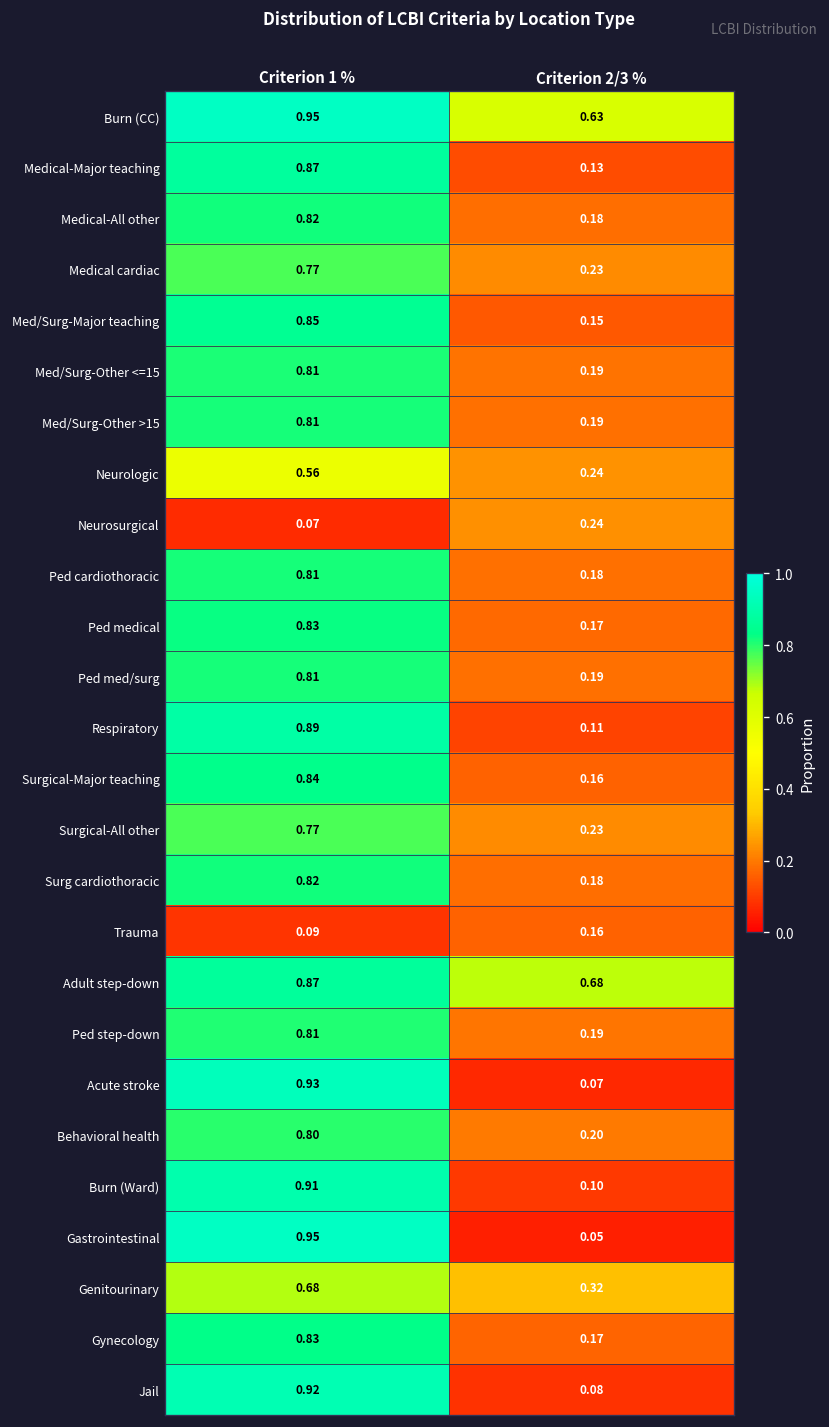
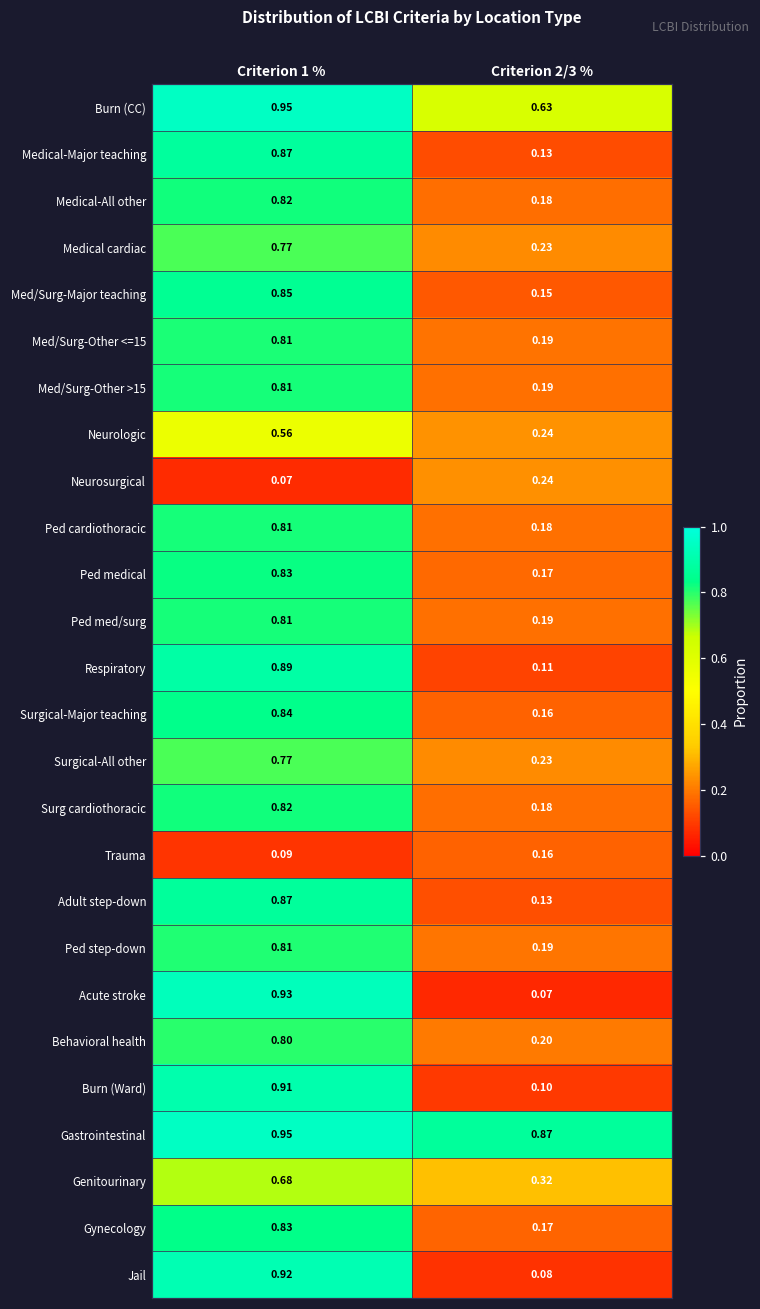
Adult step-down, Criterion 2/3 %: 0.68 -> 0.13
Gastrointestinal, Criterion 2/3 %: 0.05 -> 0.87
